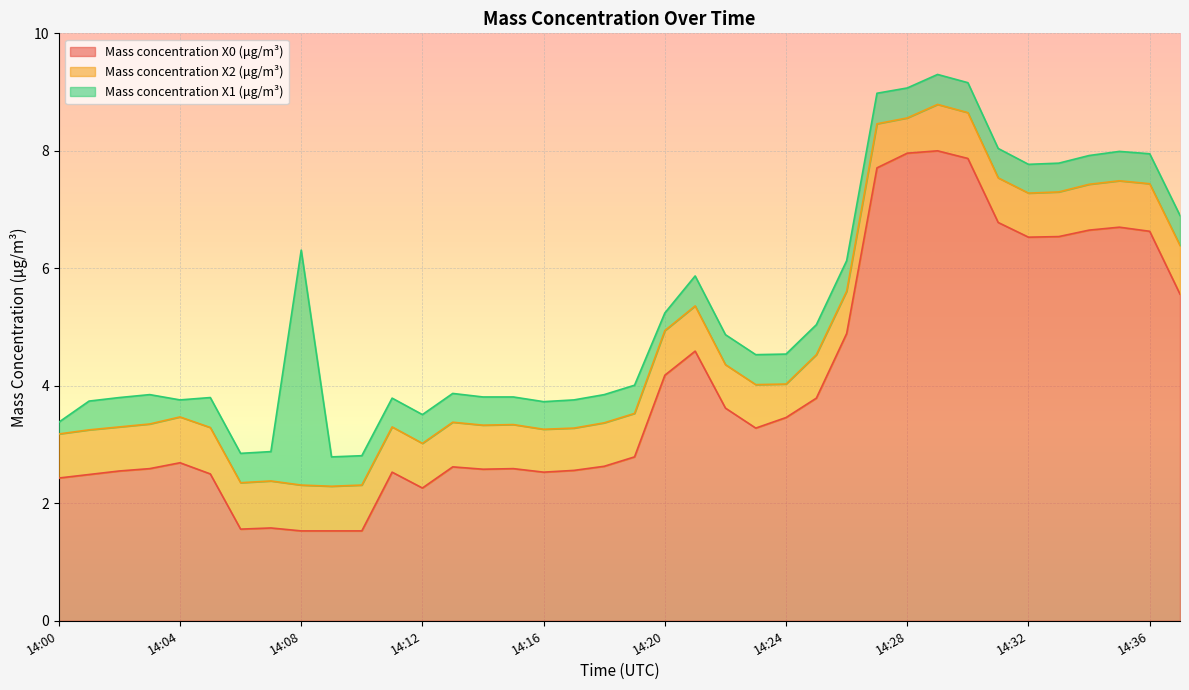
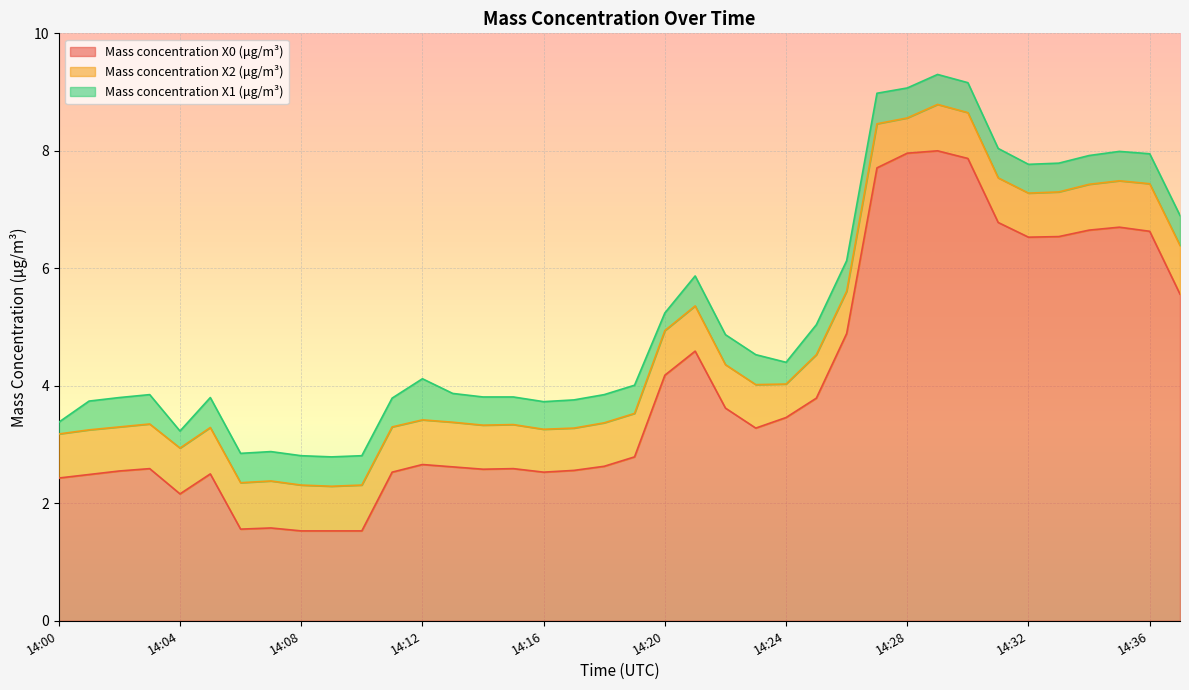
Mass concentration X0 (μg/m³), 14:04: 2.7 -> 2.2
Mass concentration X1 (μg/m³), 14:08: 4.0 -> 0.5
Mass concentration X0 (μg/m³), 14:12: 2.3 -> 2.7
Mass concentration X1 (μg/m³), 14:12: 0.5 -> 0.7
Mass concentration X1 (μg/m³), 14:24: 0.5 -> 0.4
